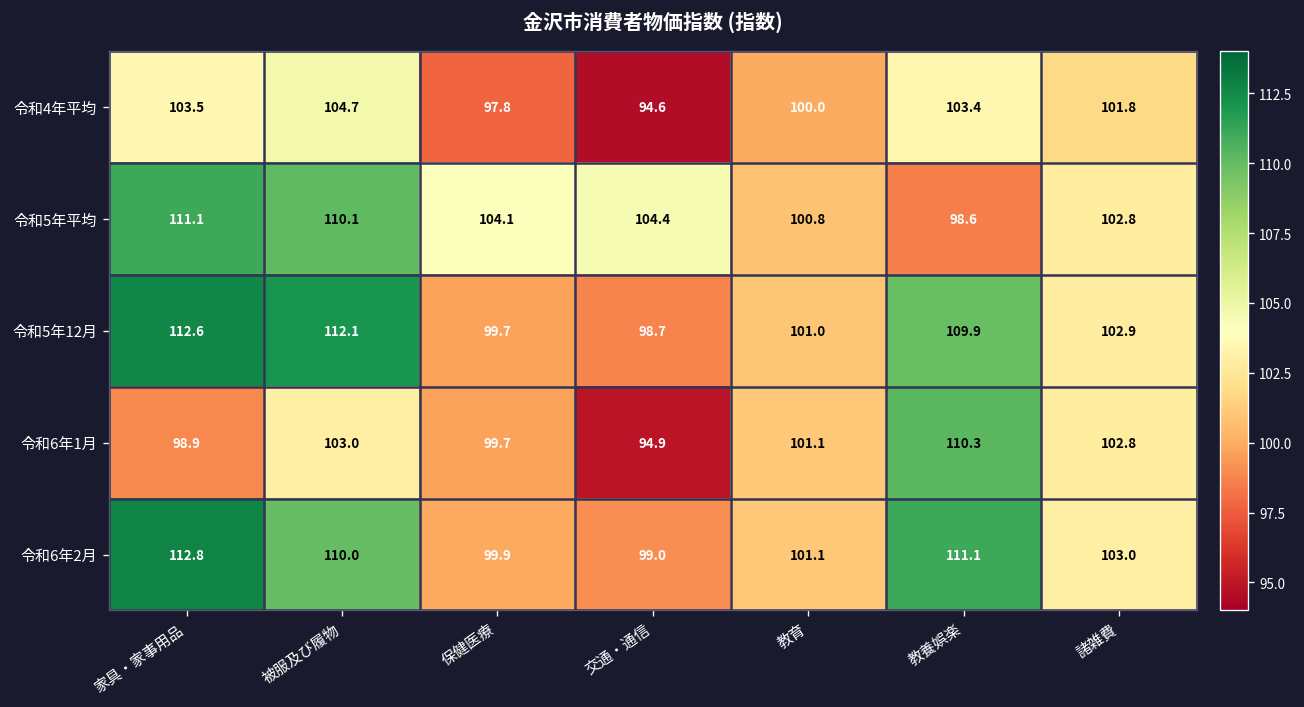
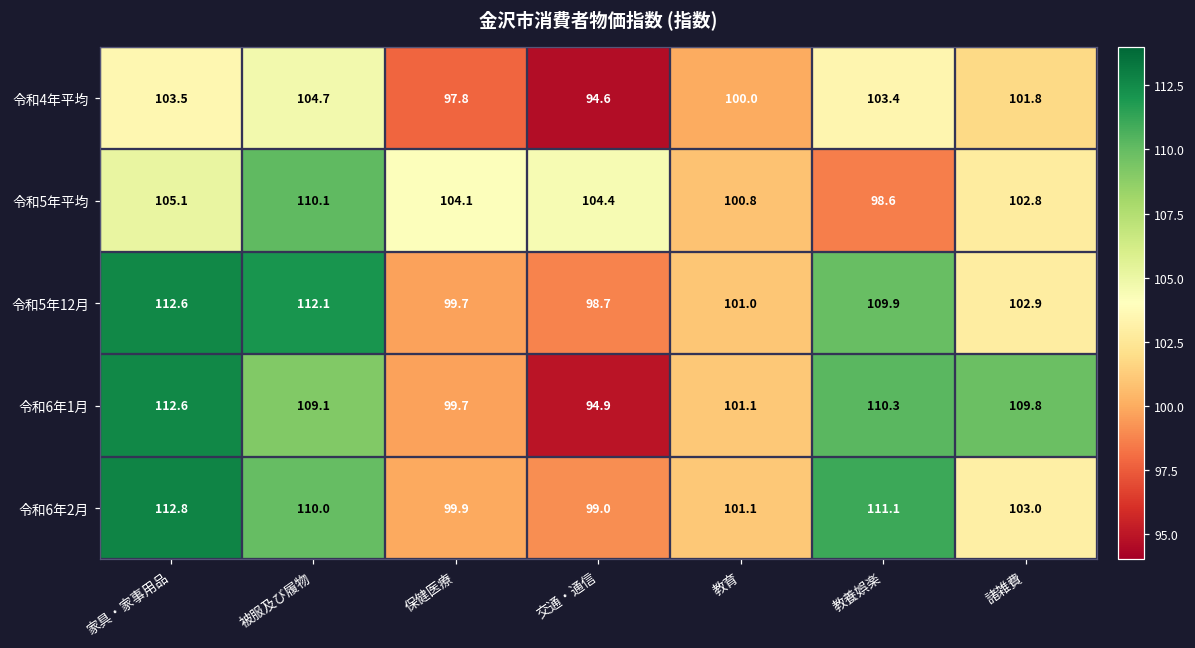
令和5年平均, 家具・家事用品: 111.1 -> 105.1
令和6年1月, 家具・家事用品: 98.9 -> 112.6
令和6年1月, 被服及び履物: 103.0 -> 109.1
令和6年1月, 諸雑費: 102.8 -> 109.8
